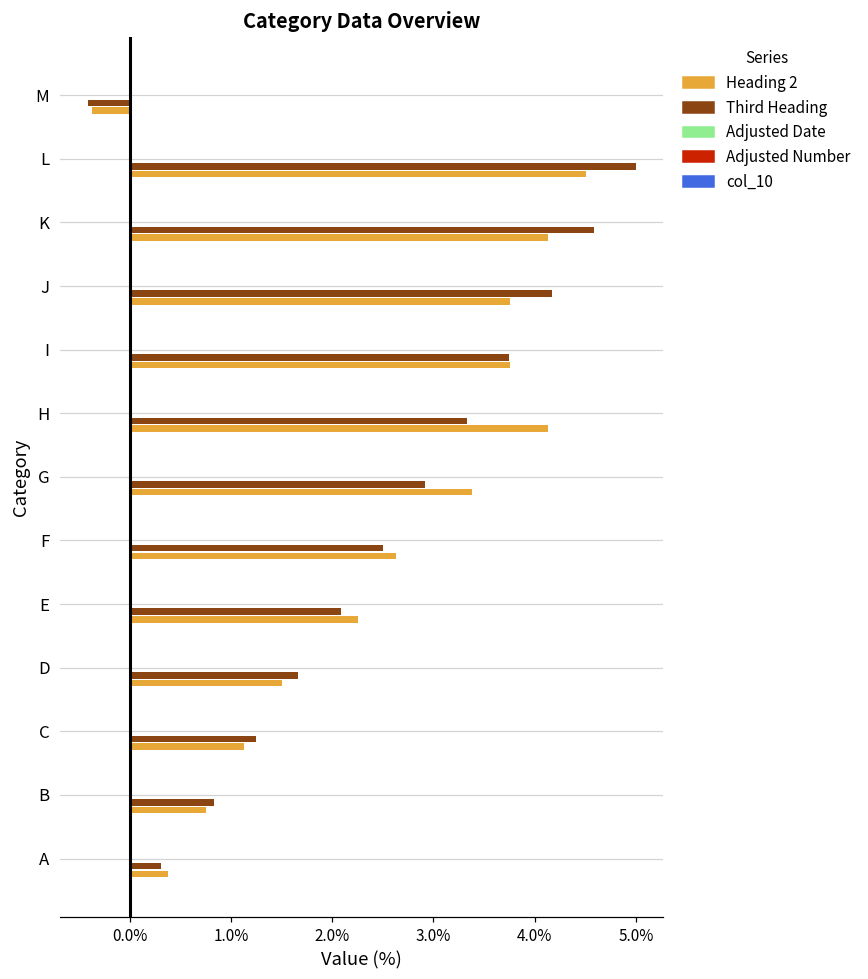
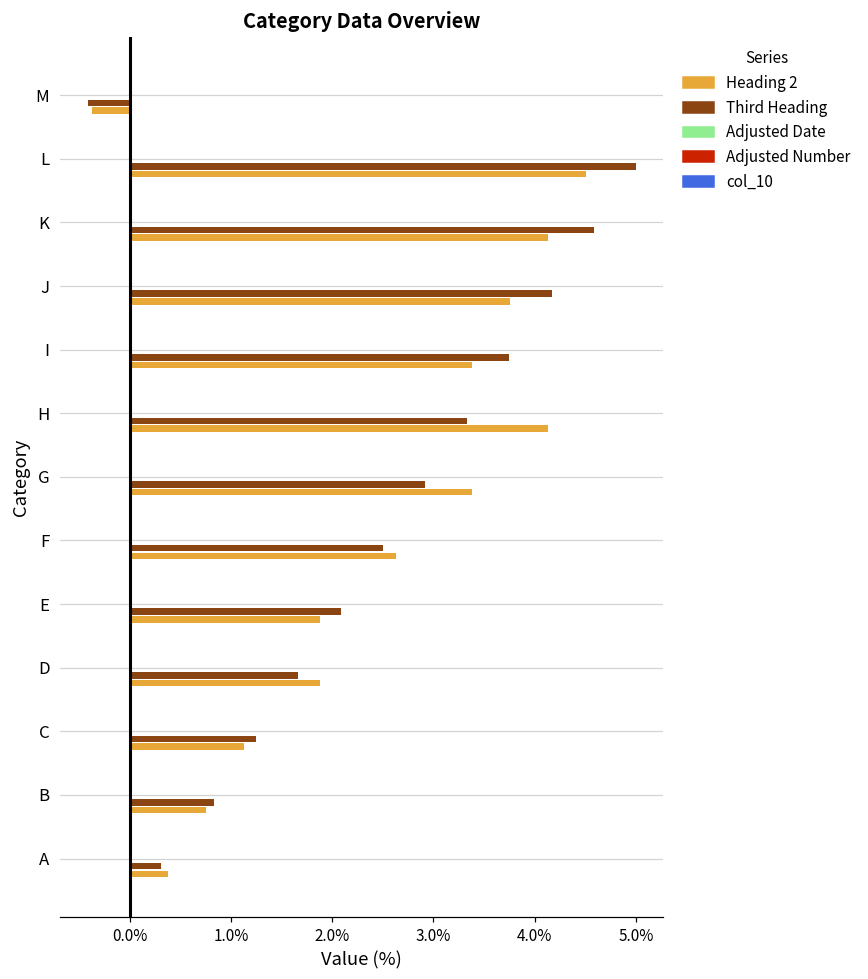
Heading 2, I: 3.8% -> 3.4%
Heading 2, E: 2.3% -> 1.9%
Heading 2, D: 1.5% -> 1.9%
